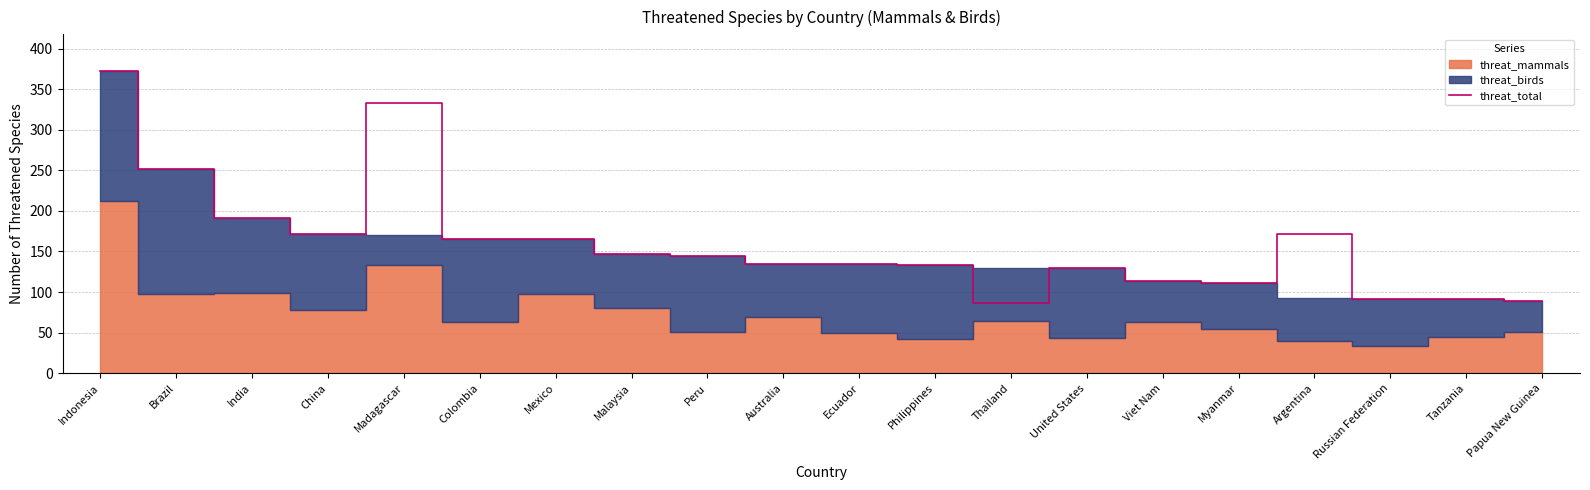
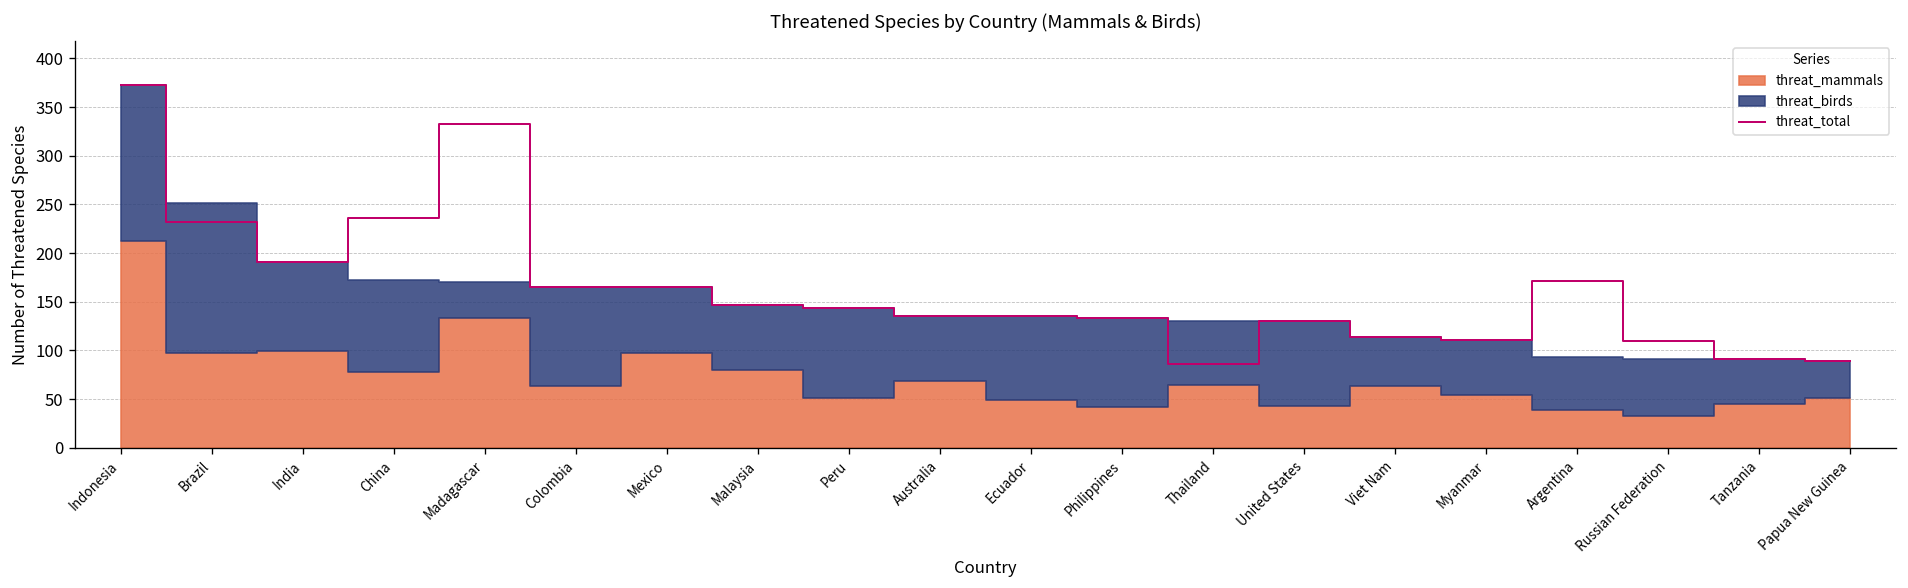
threat_total, Brazil: 250 -> 230
threat_total, China: 170 -> 240
threat_total, Russian Federation: 90 -> 110
